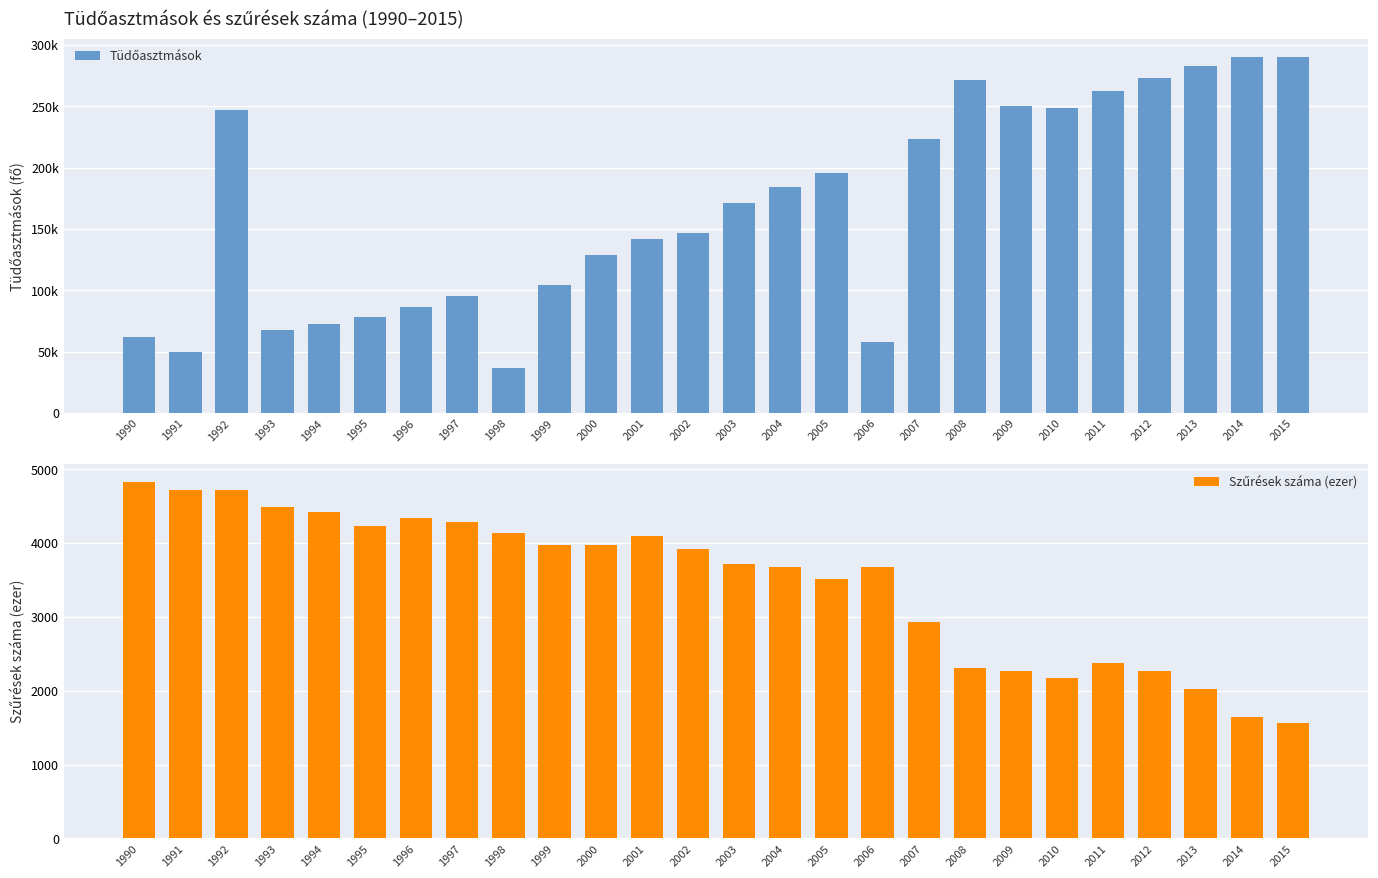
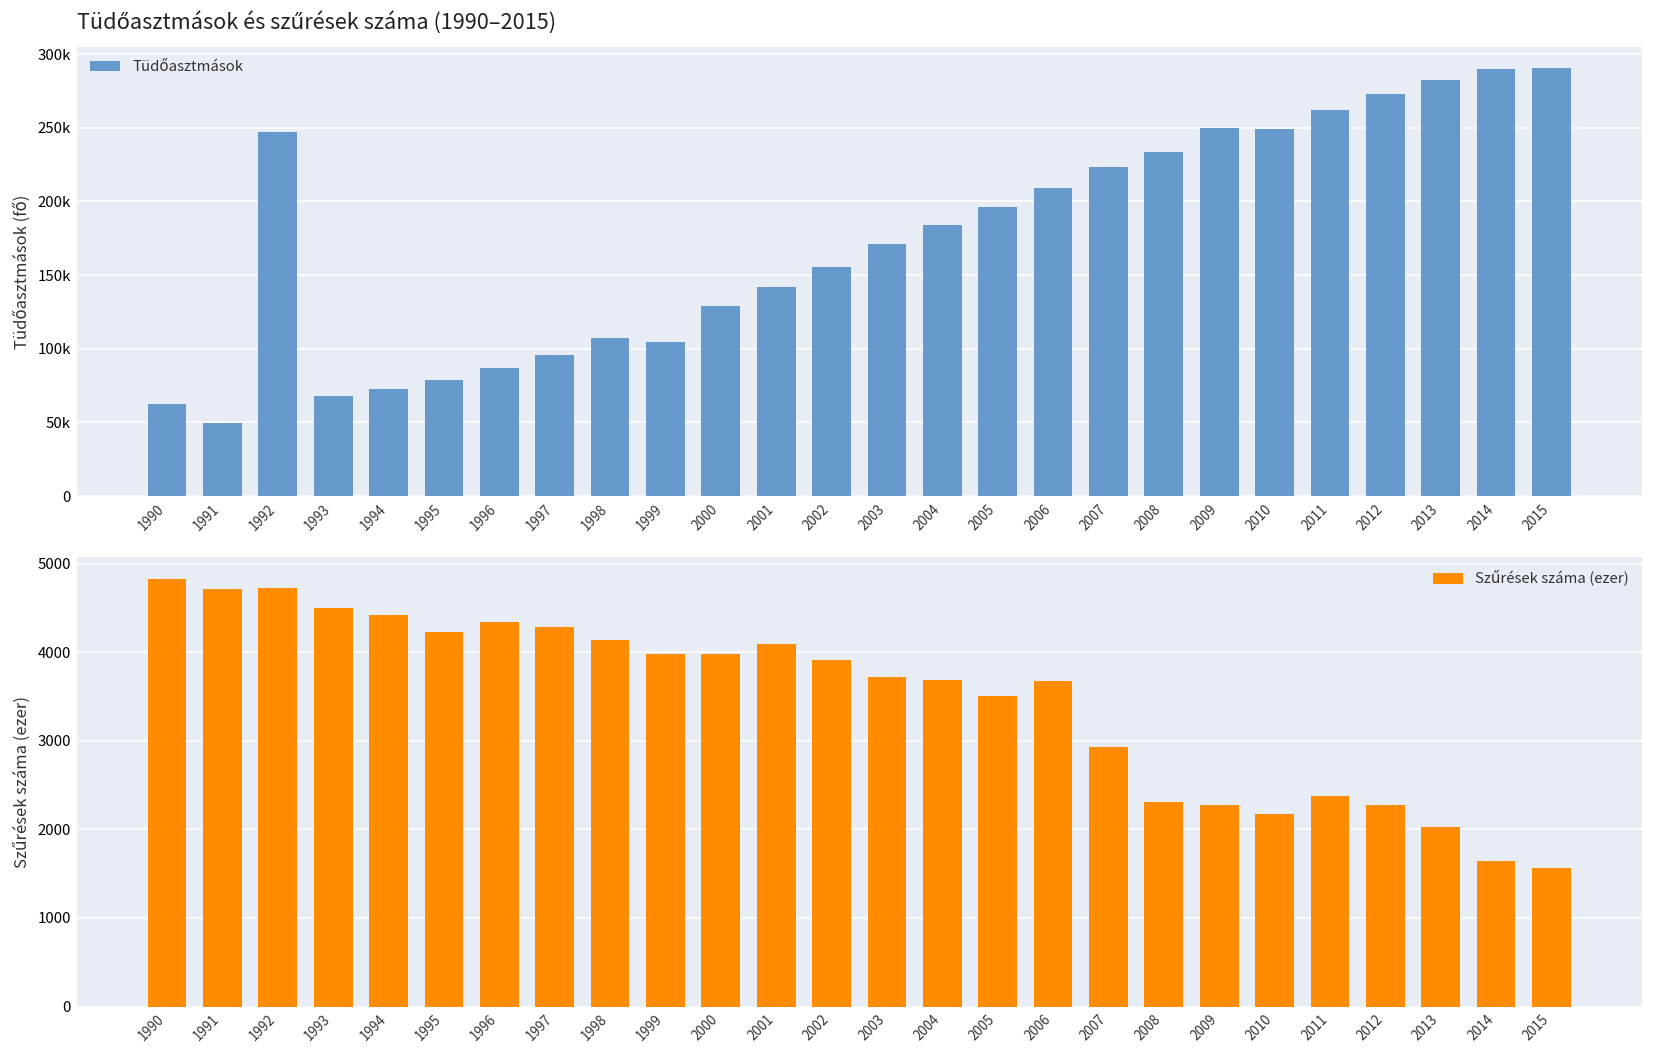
Tüdőasztmások és szűrések száma (1990–2015), 1998: 37000 -> 107000
Tüdőasztmások és szűrések száma (1990–2015), 2002: 147000 -> 155000
Tüdőasztmások és szűrések száma (1990–2015), 2006: 58000 -> 209000
Tüdőasztmások és szűrések száma (1990–2015), 2008: 271000 -> 234000
